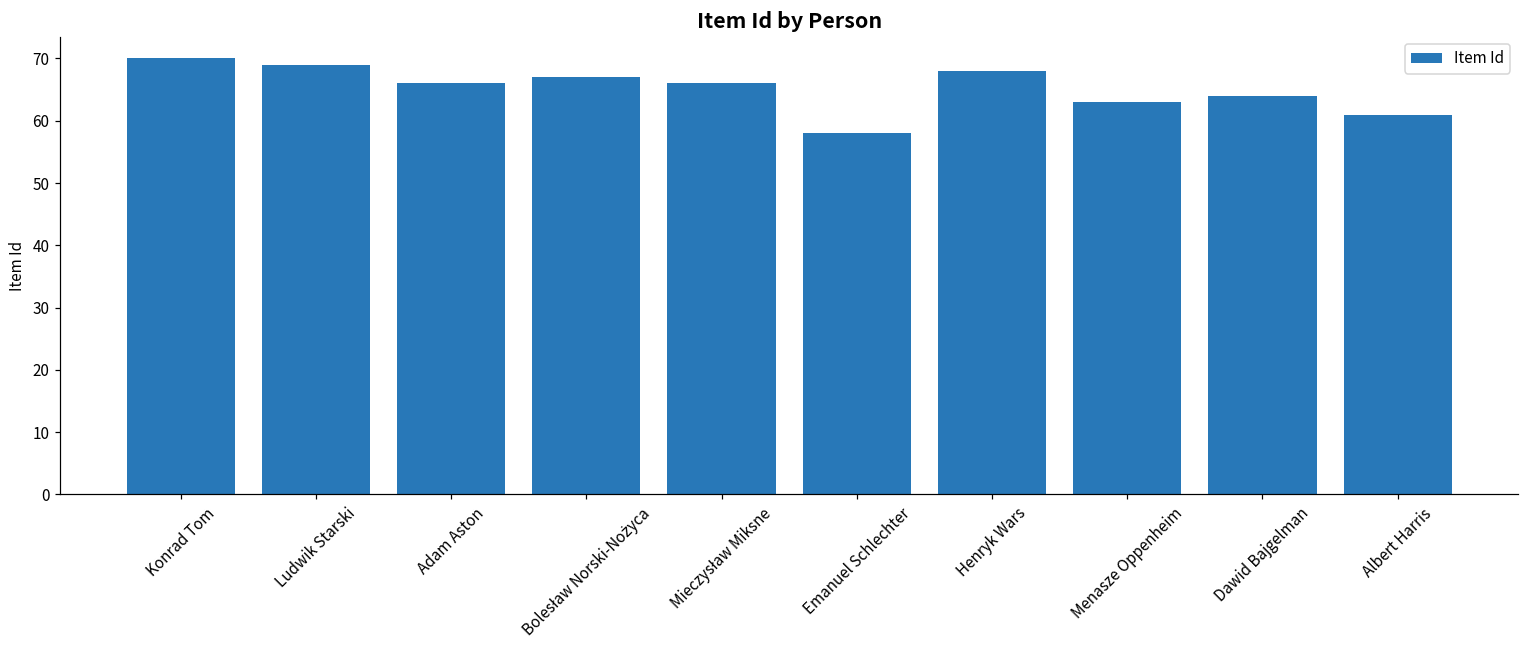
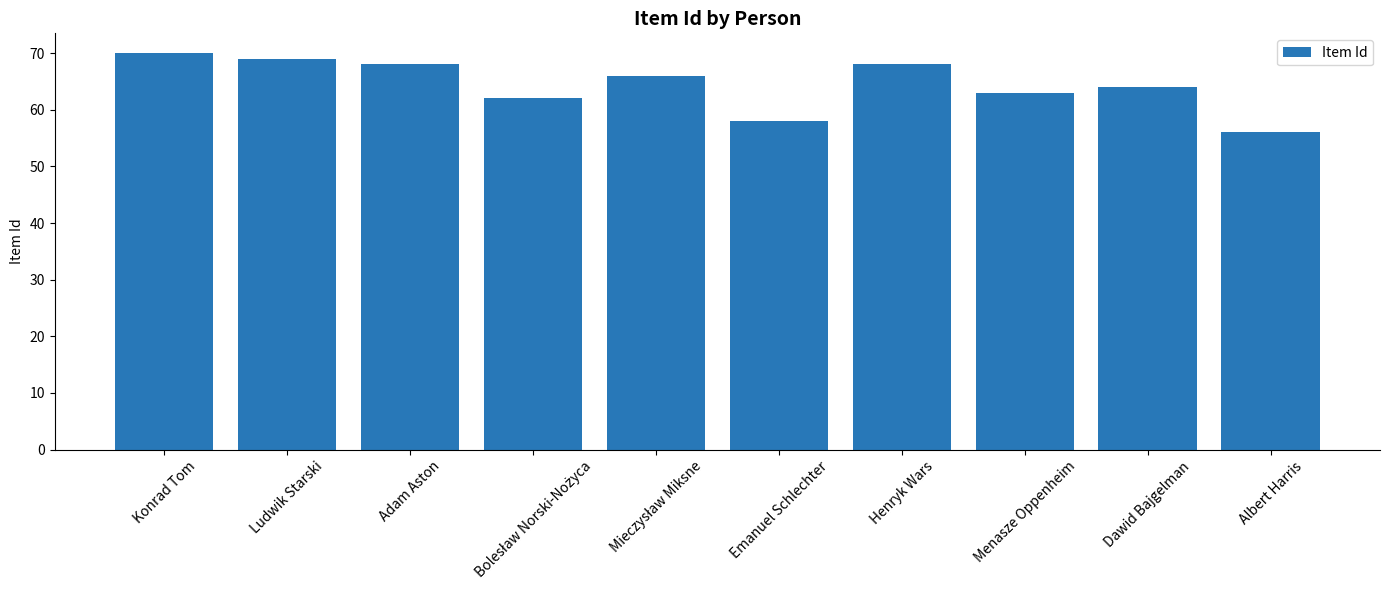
Adam Aston: 66 -> 68
Bolesław Norski-Nożyca: 67 -> 62
Albert Harris: 61 -> 56
